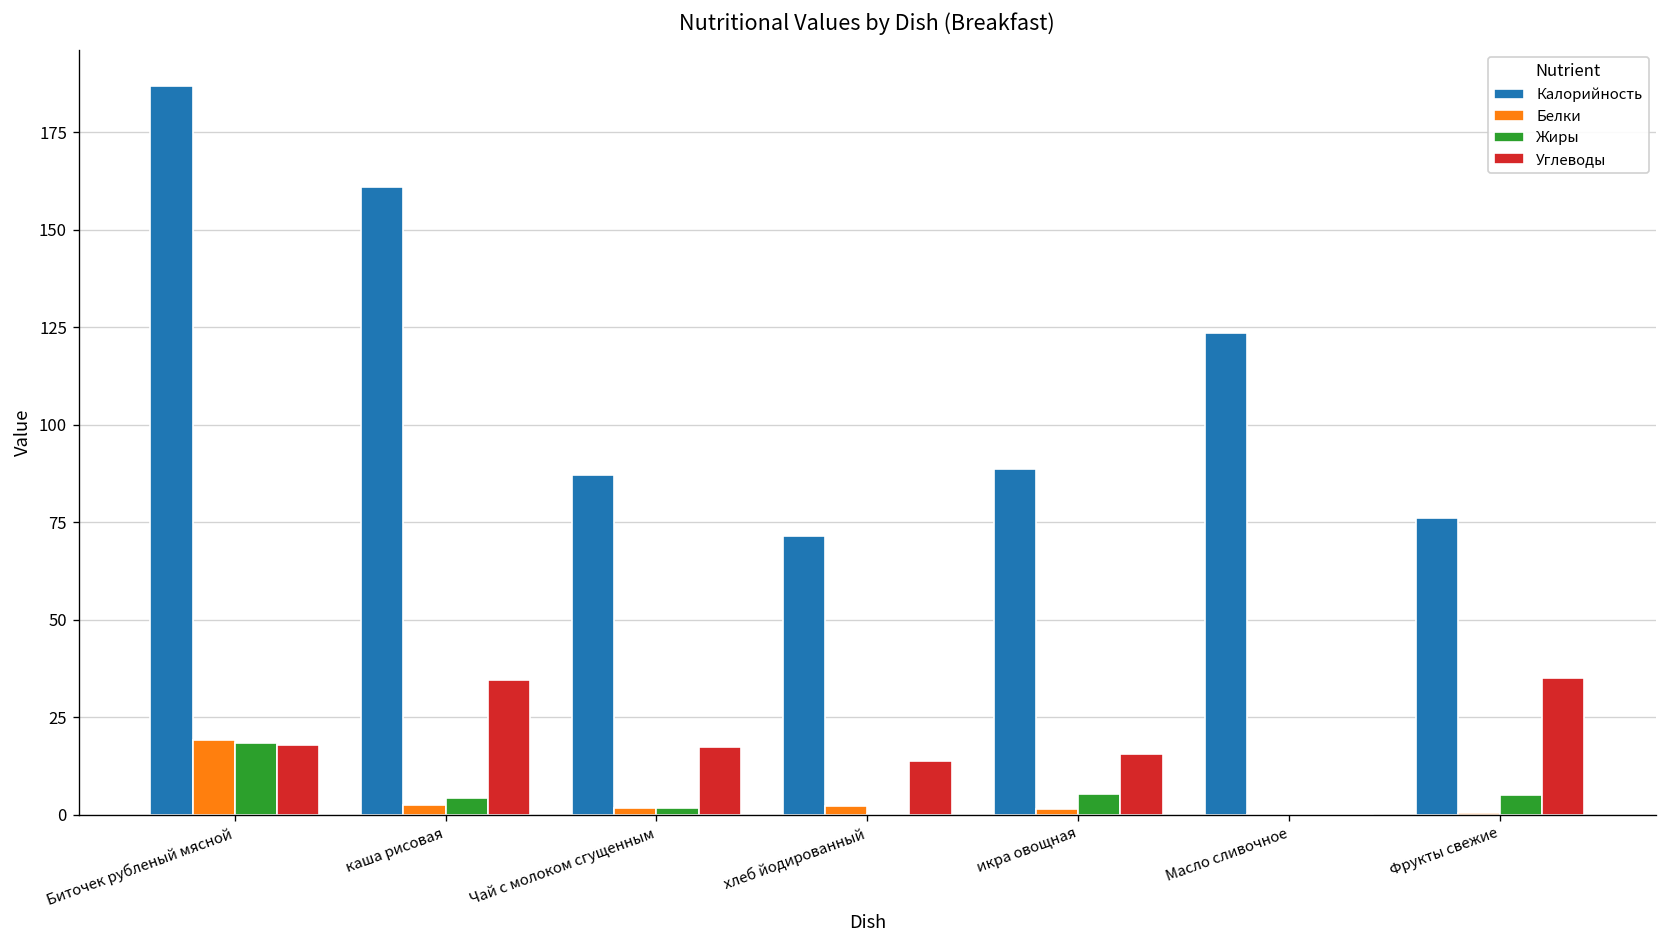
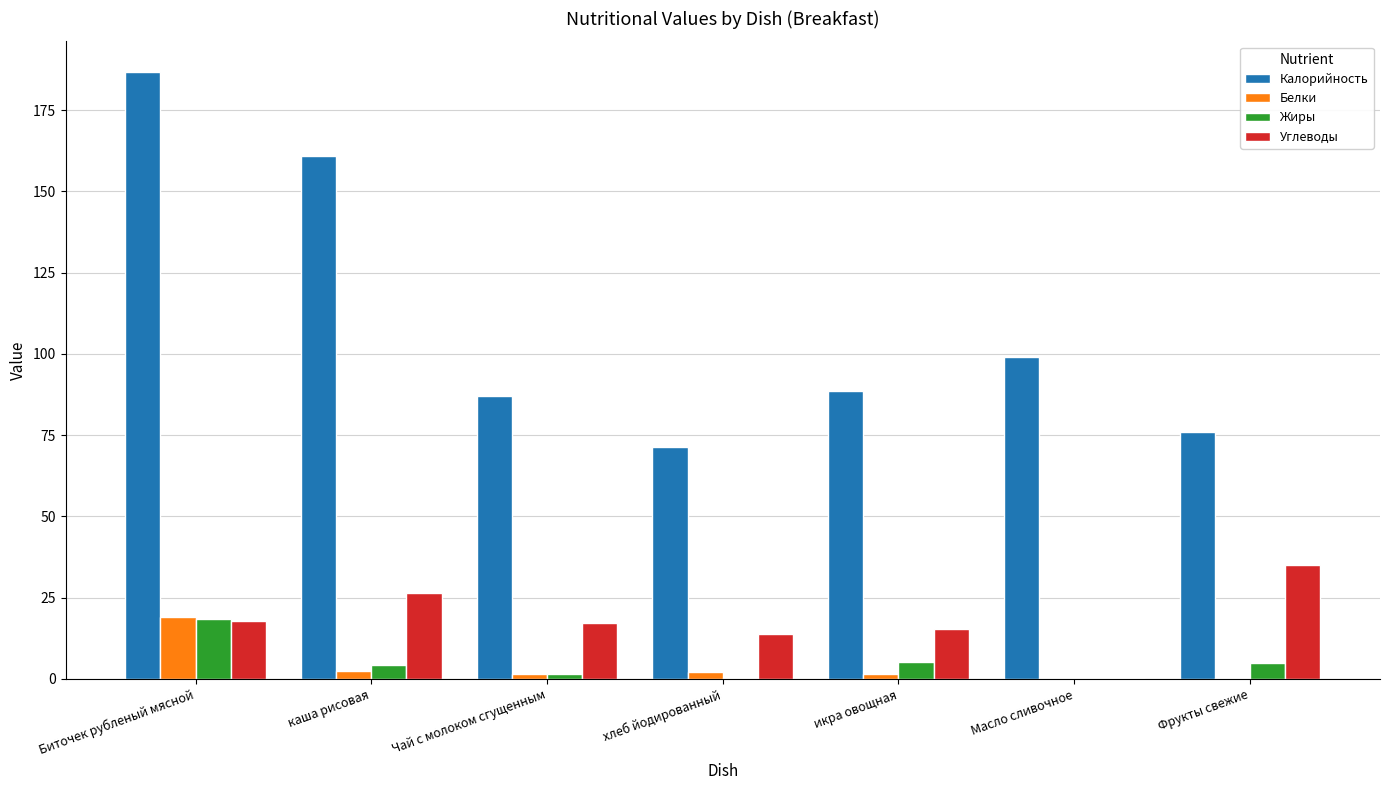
Углеводы, каша рисовая: 35 -> 27
Калорийность, Масло сливочное: 124 -> 99
